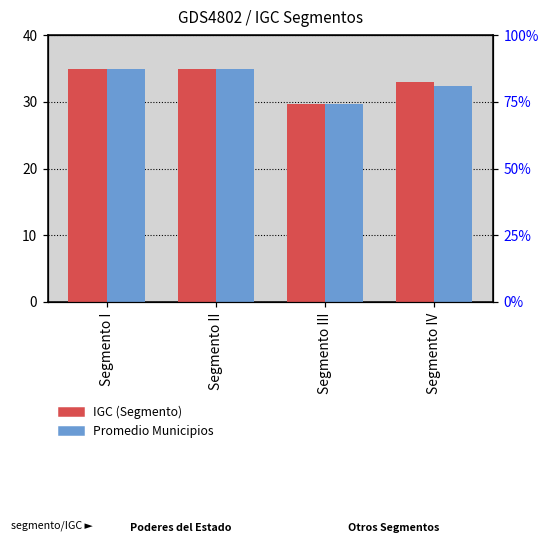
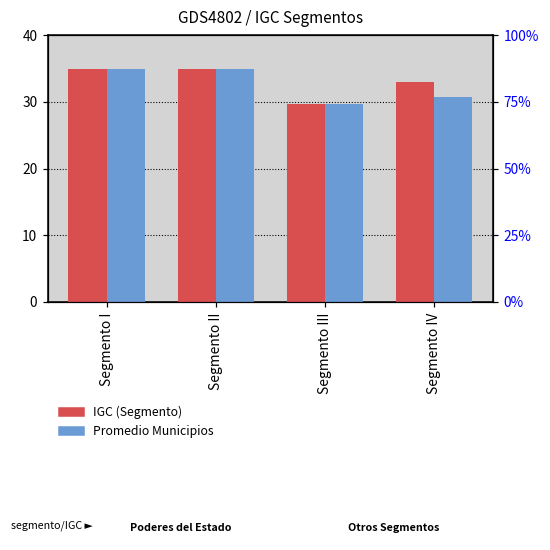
Promedio Municipios, Segmento IV: 32 -> 31
